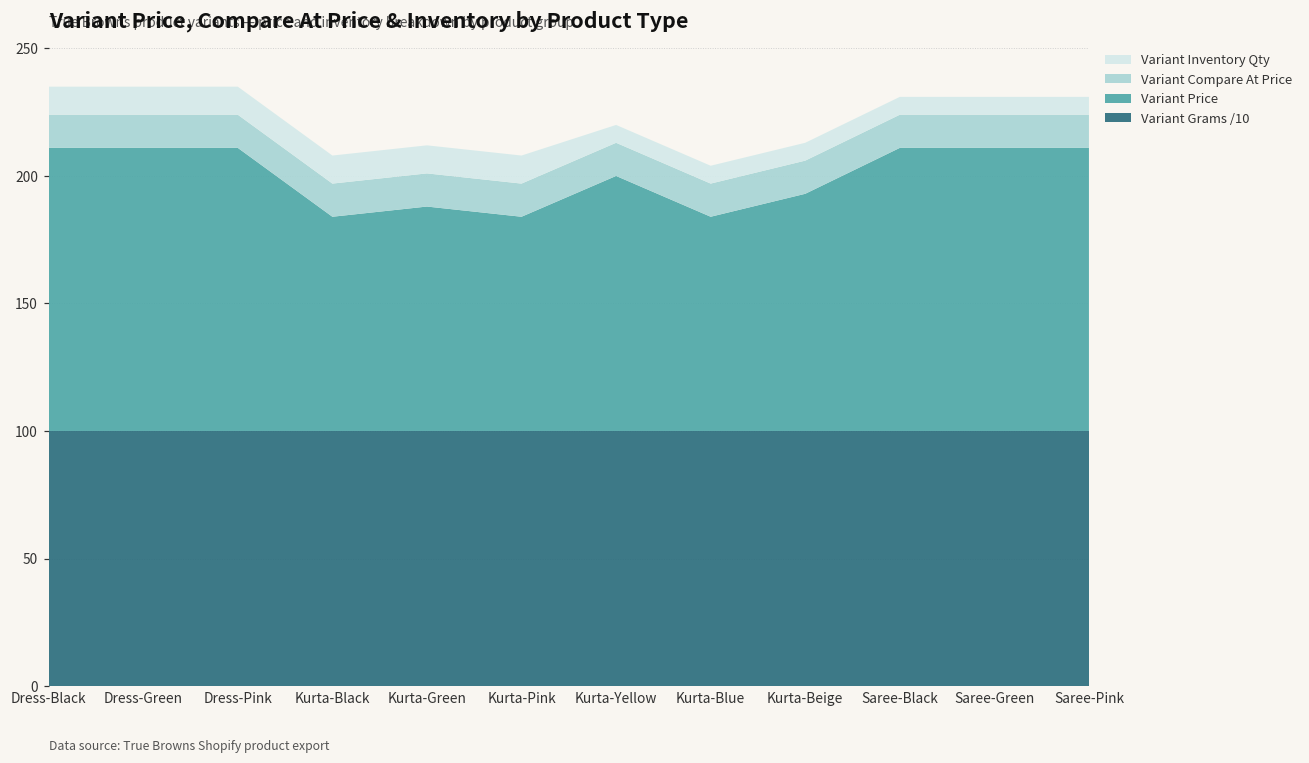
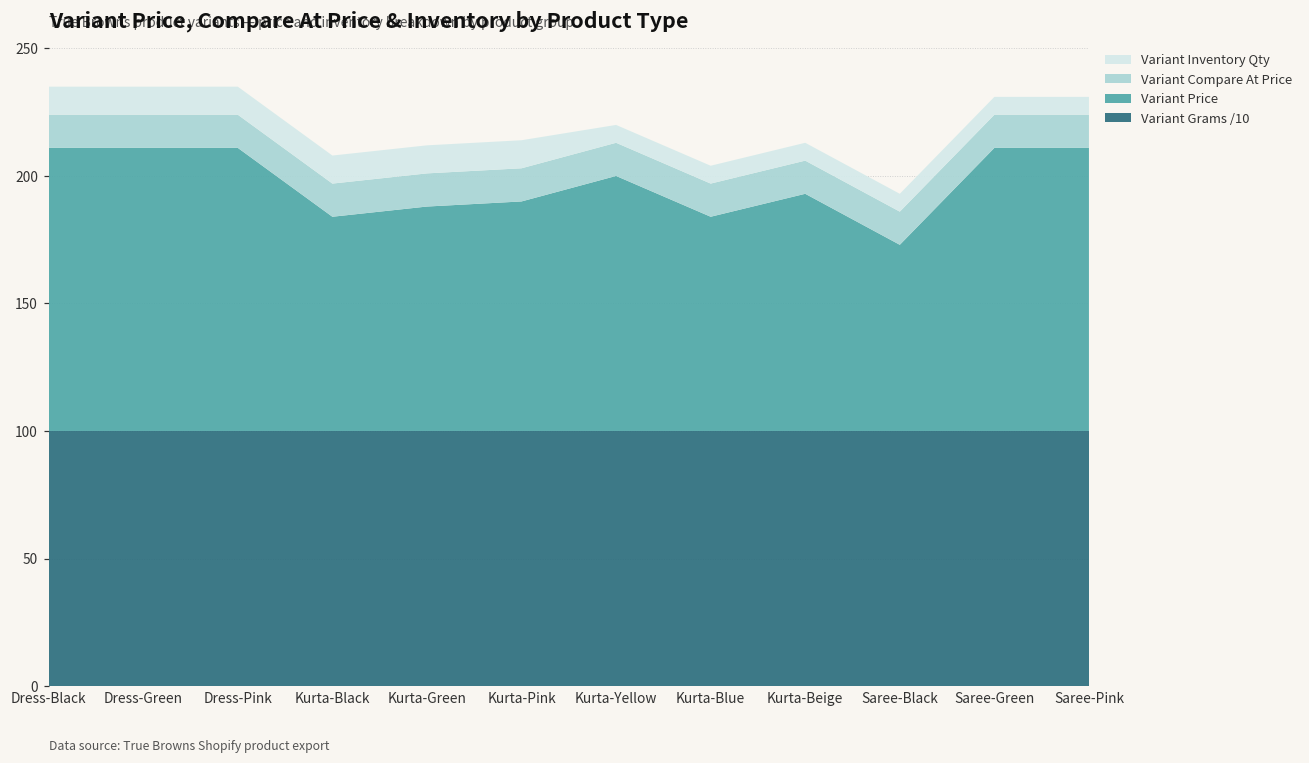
Variant Price, Kurta-Pink: 84 -> 90
Variant Price, Saree-Black: 111 -> 73
